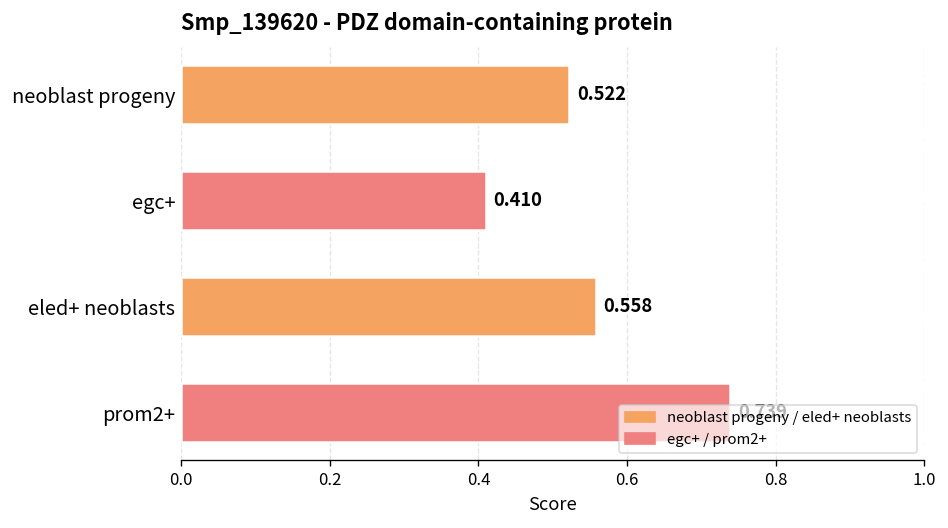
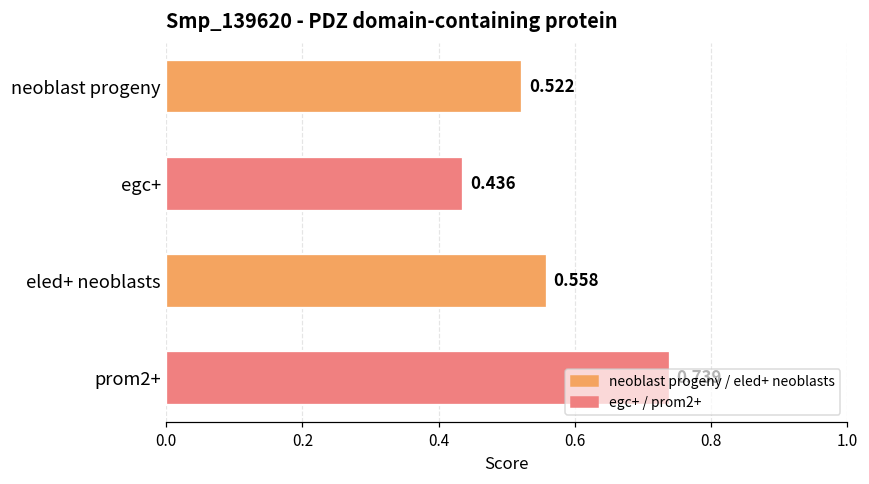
egc+: 0.410 -> 0.436
